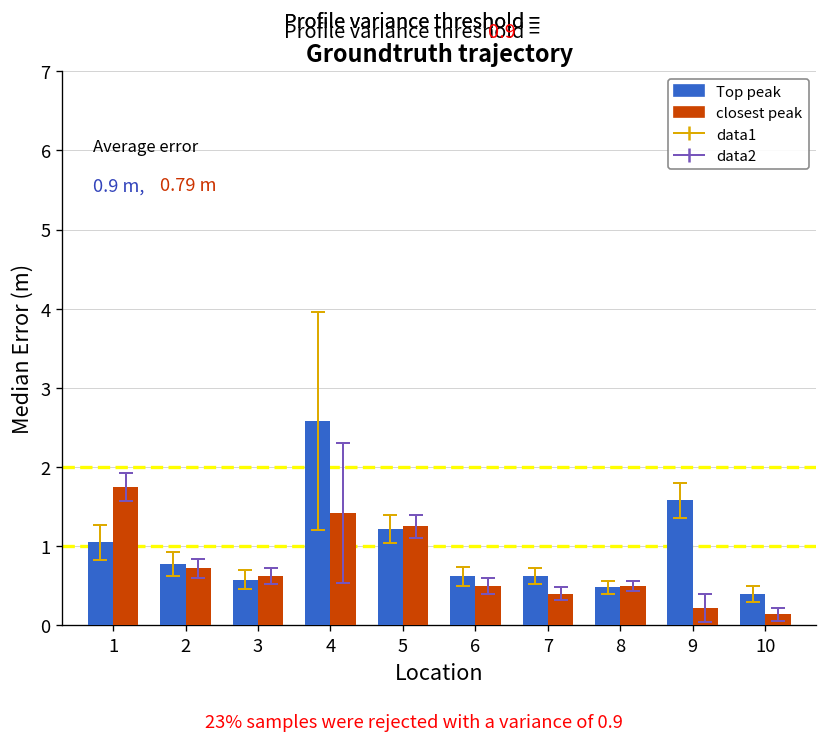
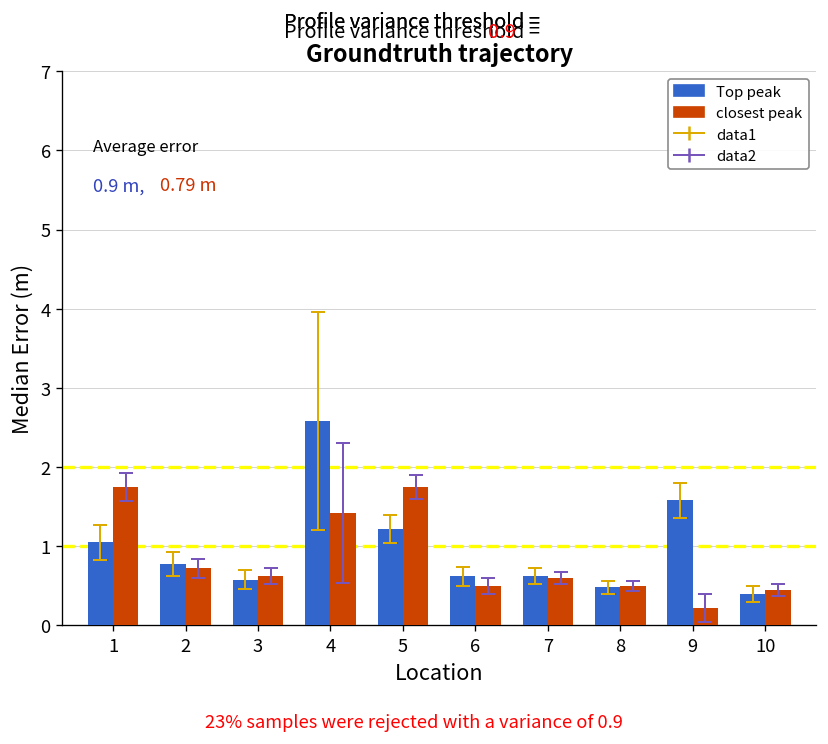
closest peak, 5: 1.3 -> 1.8
closest peak, 7: 0.4 -> 0.6
closest peak, 10: 0.1 -> 0.5
